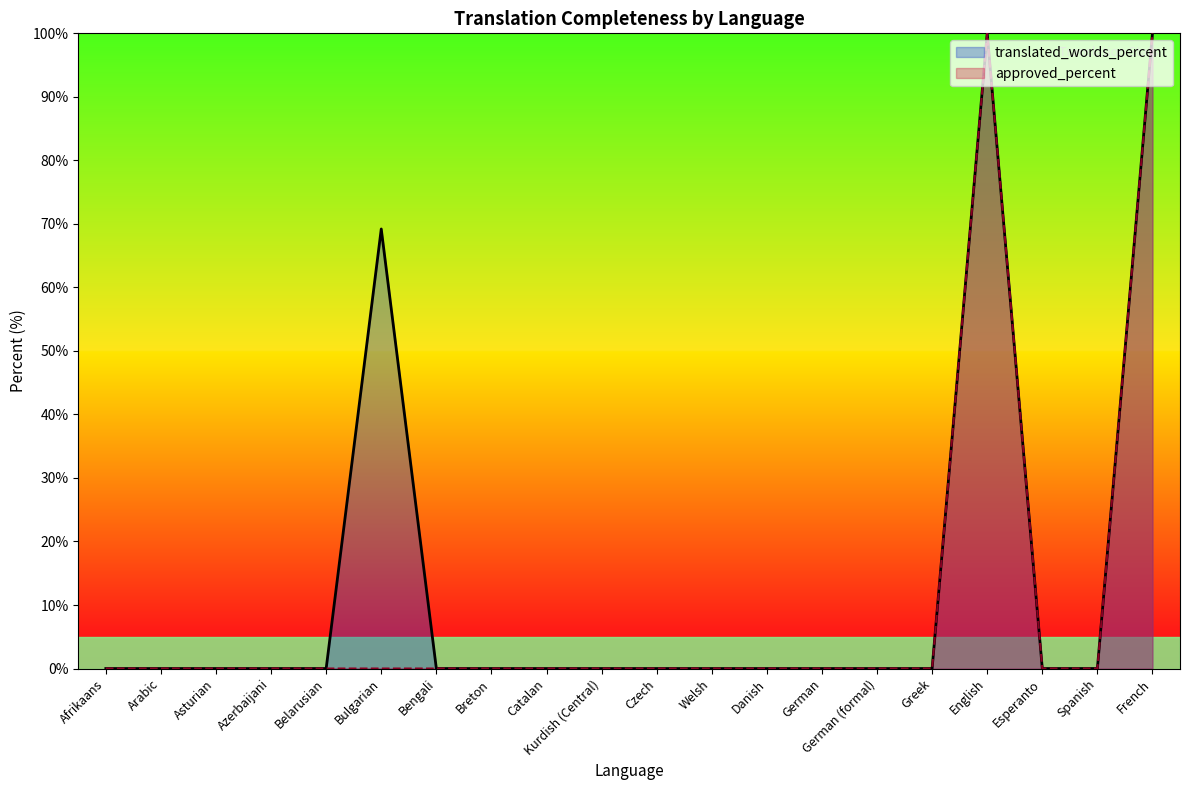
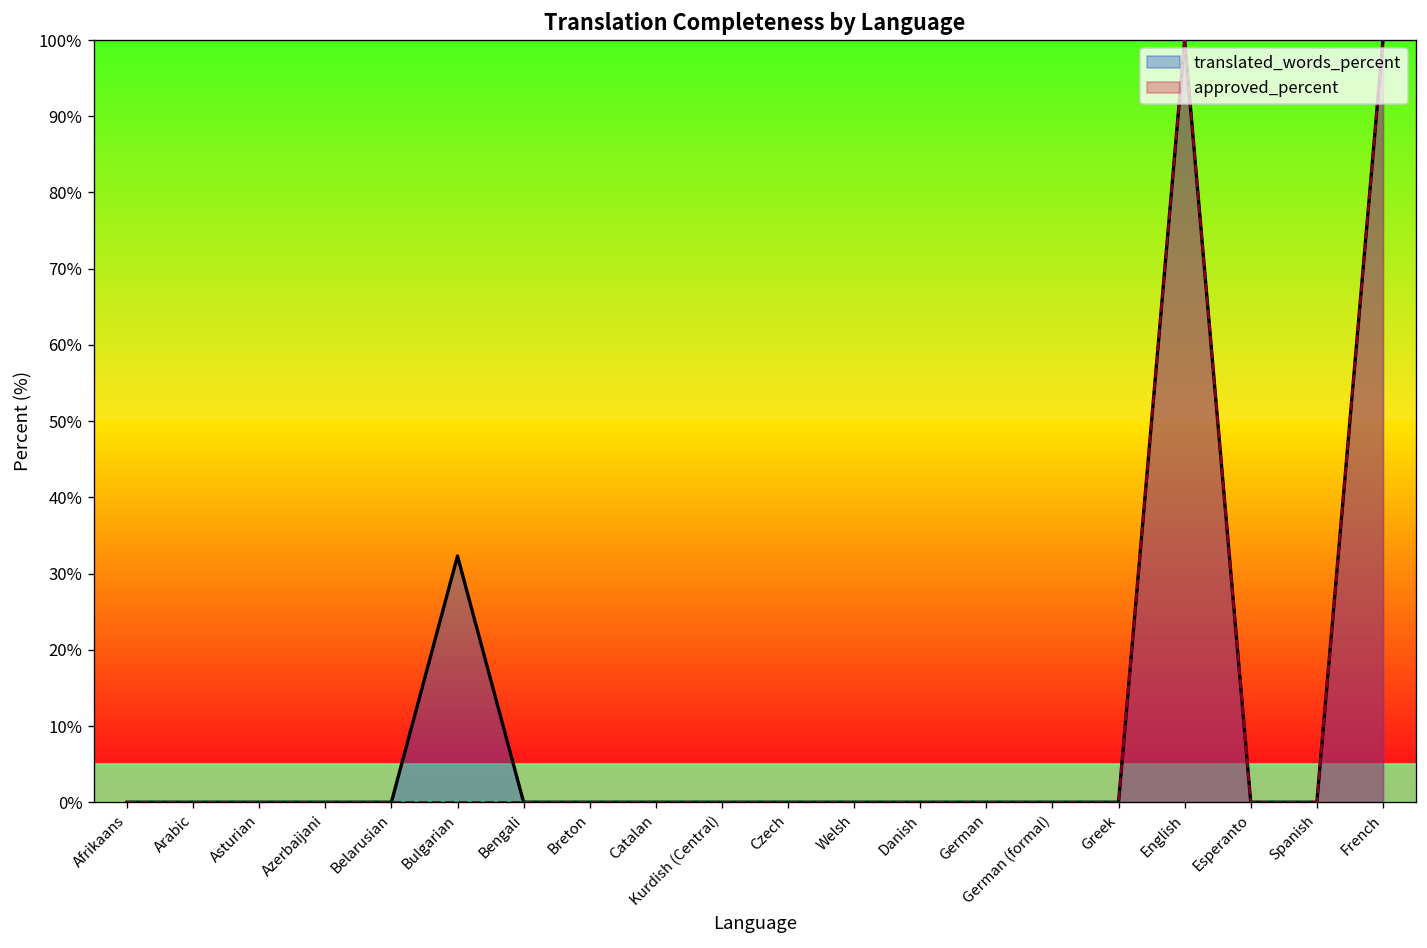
translated_words_percent, Bulgarian: 69% -> 32%
